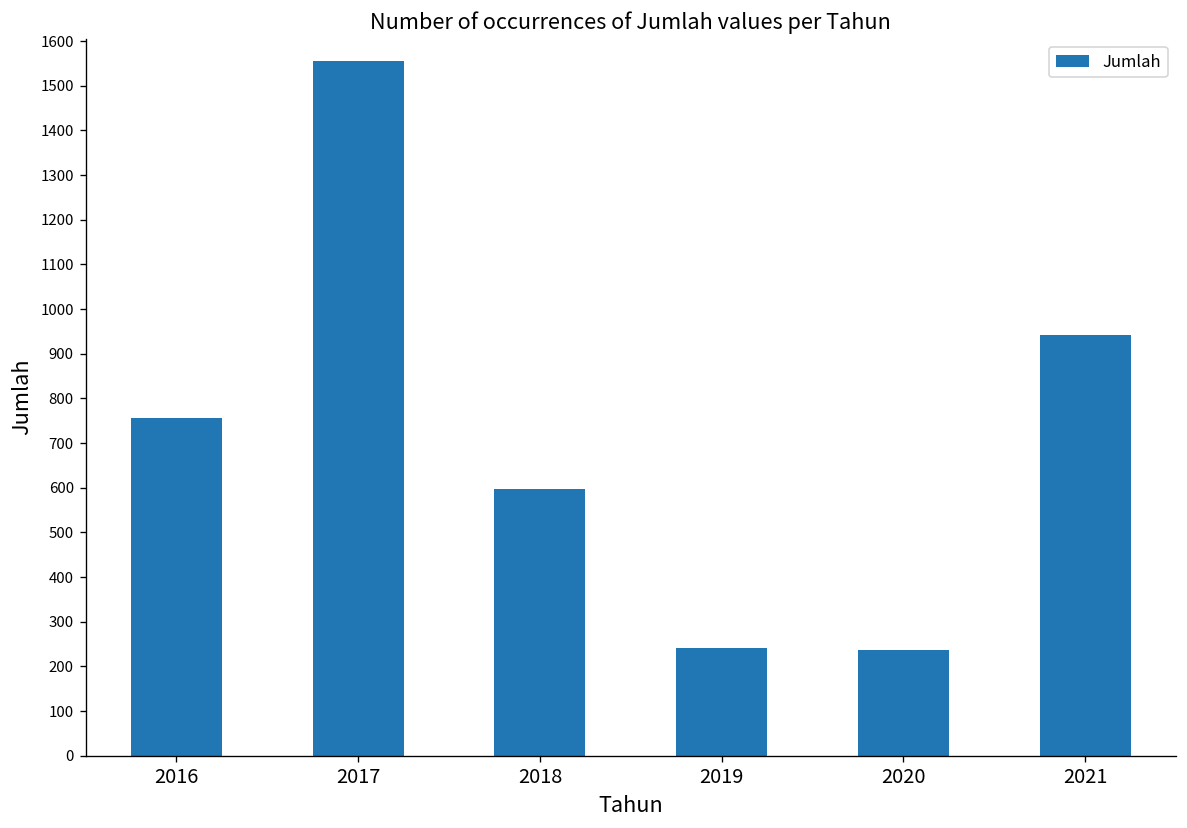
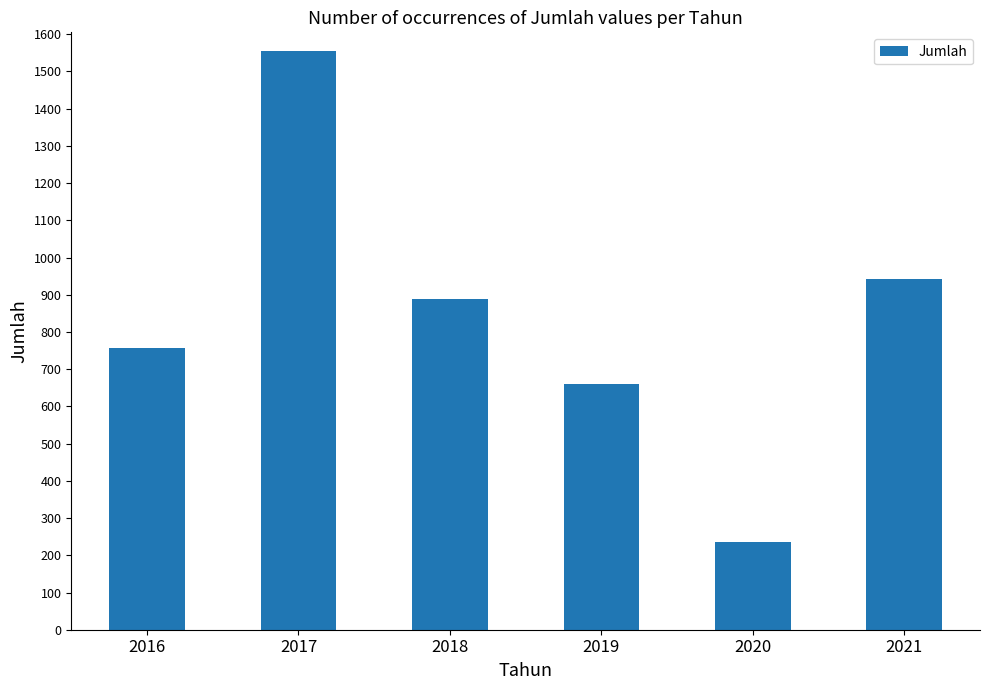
2018: 600 -> 890
2019: 240 -> 660
